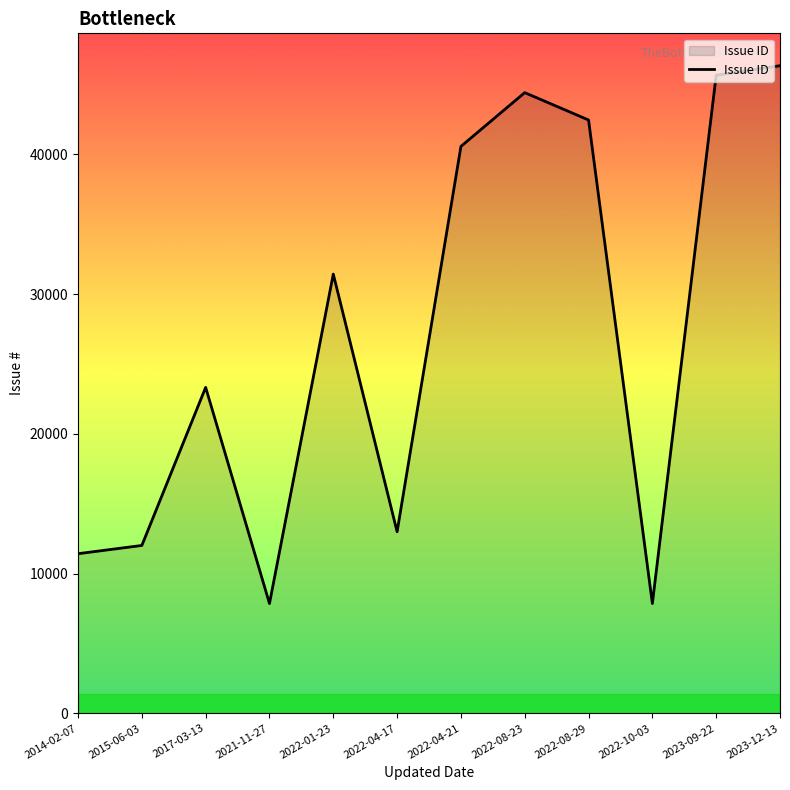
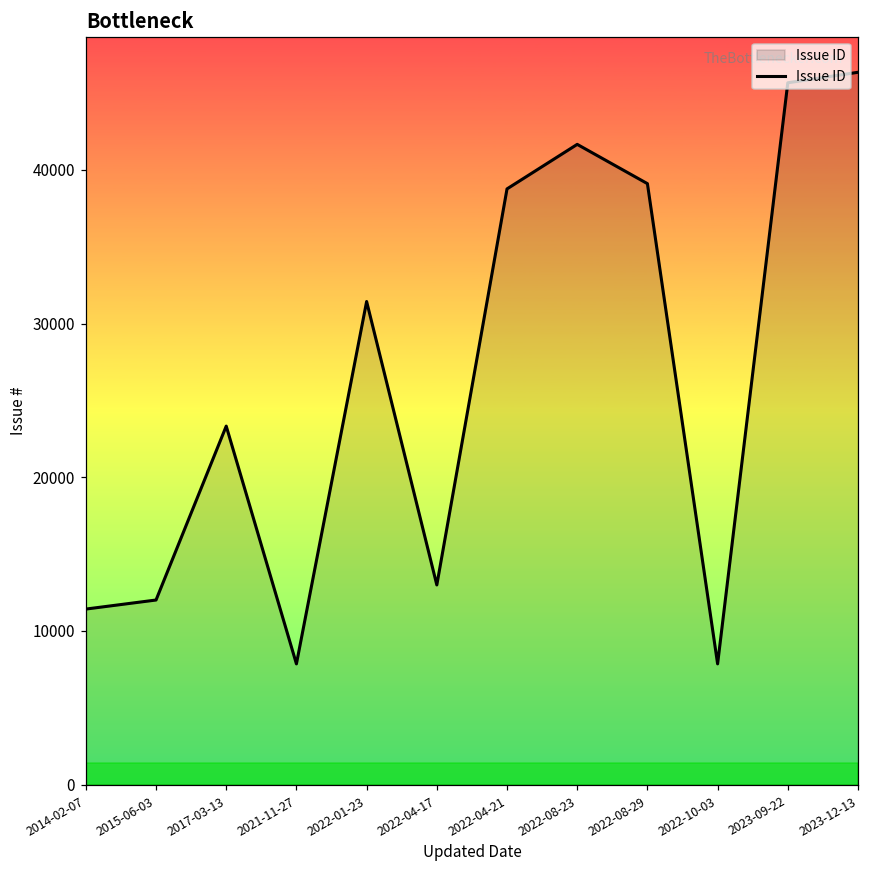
2022-04-21: 40600 -> 38800
2022-08-23: 44400 -> 41700
2022-08-29: 42500 -> 39100
